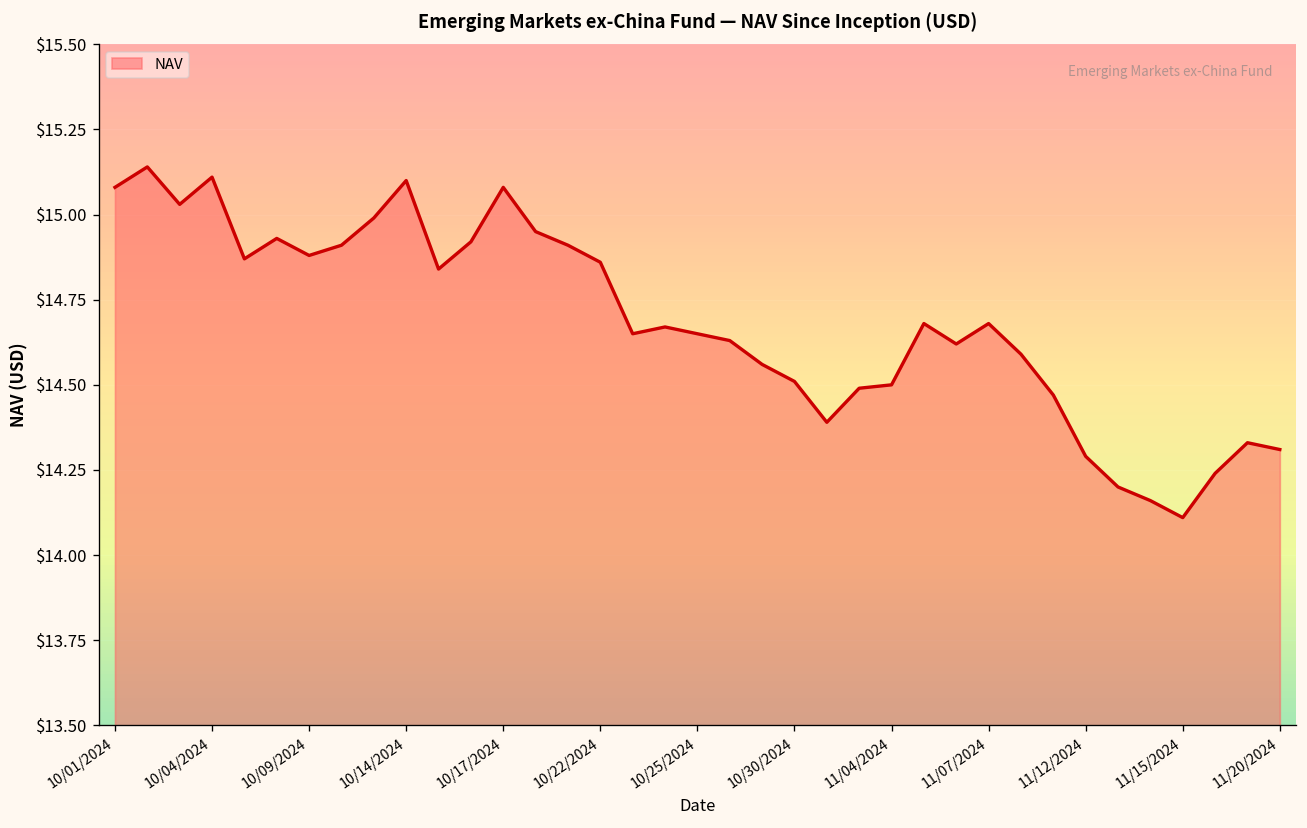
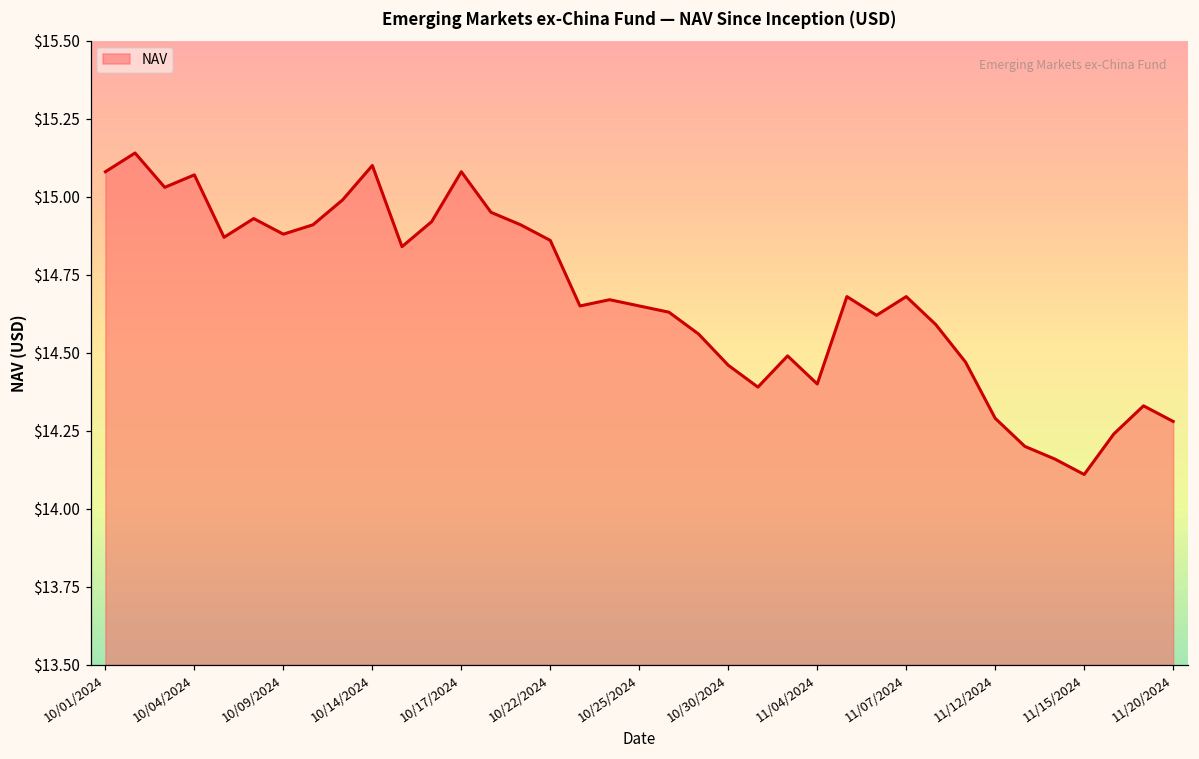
10/04/2024: $15.11 -> $15.07
10/30/2024: $14.51 -> $14.46
11/04/2024: $14.5 -> $14.4
11/20/2024: $14.31 -> $14.28
